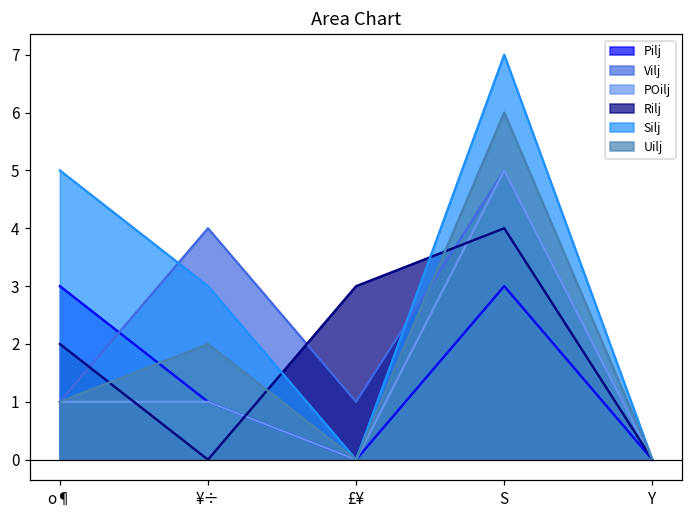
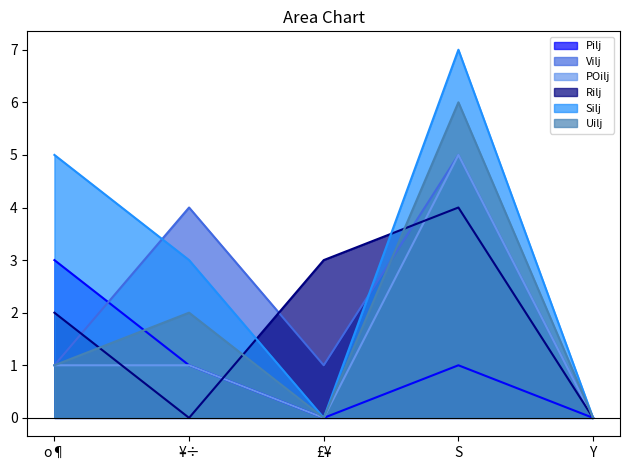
Pilj, S: 3 -> 1
